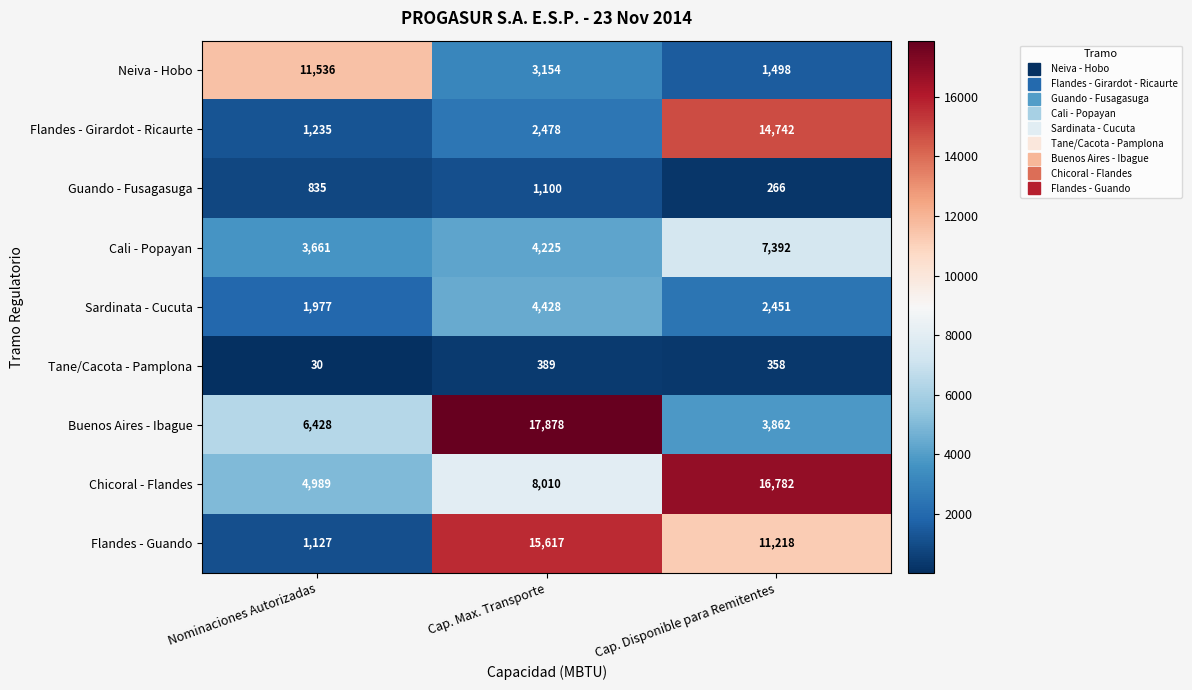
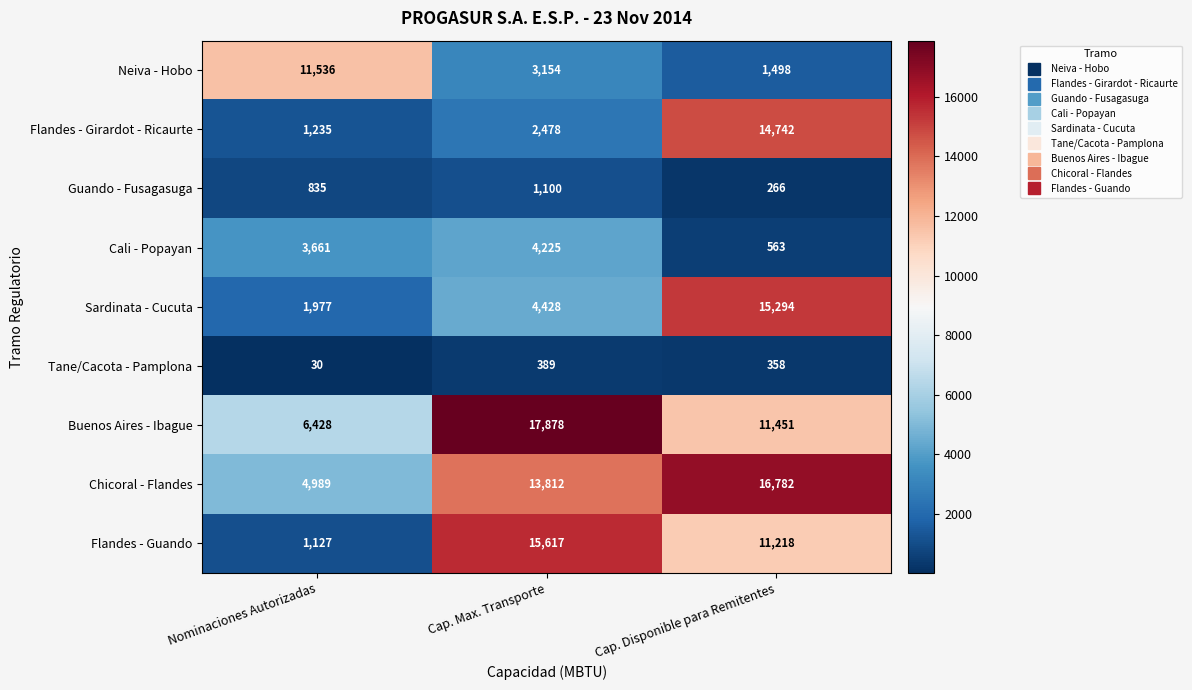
Cali - Popayan, Cap. Disponible para Remitentes: 7,392 -> 563
Sardinata - Cucuta, Cap. Disponible para Remitentes: 2,451 -> 15,294
Buenos Aires - Ibague, Cap. Disponible para Remitentes: 3,862 -> 11,451
Chicoral - Flandes, Cap. Max. Transporte: 8,010 -> 13,812
